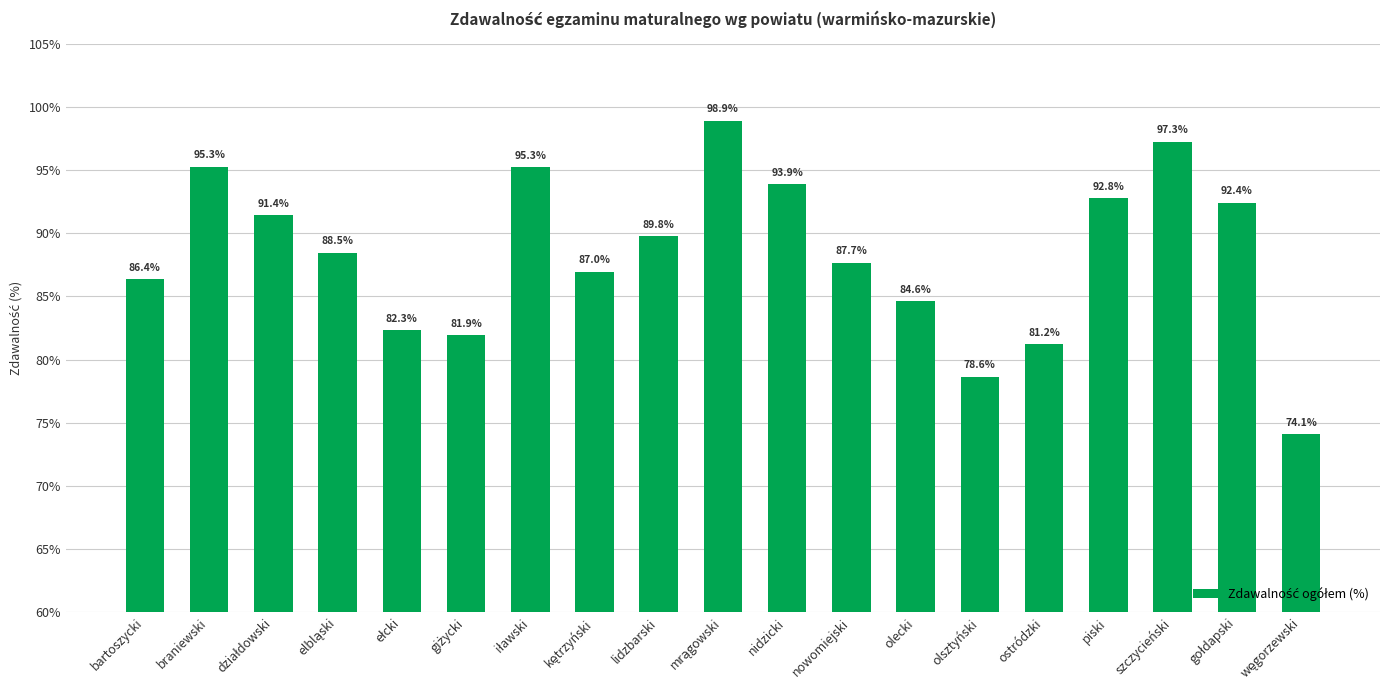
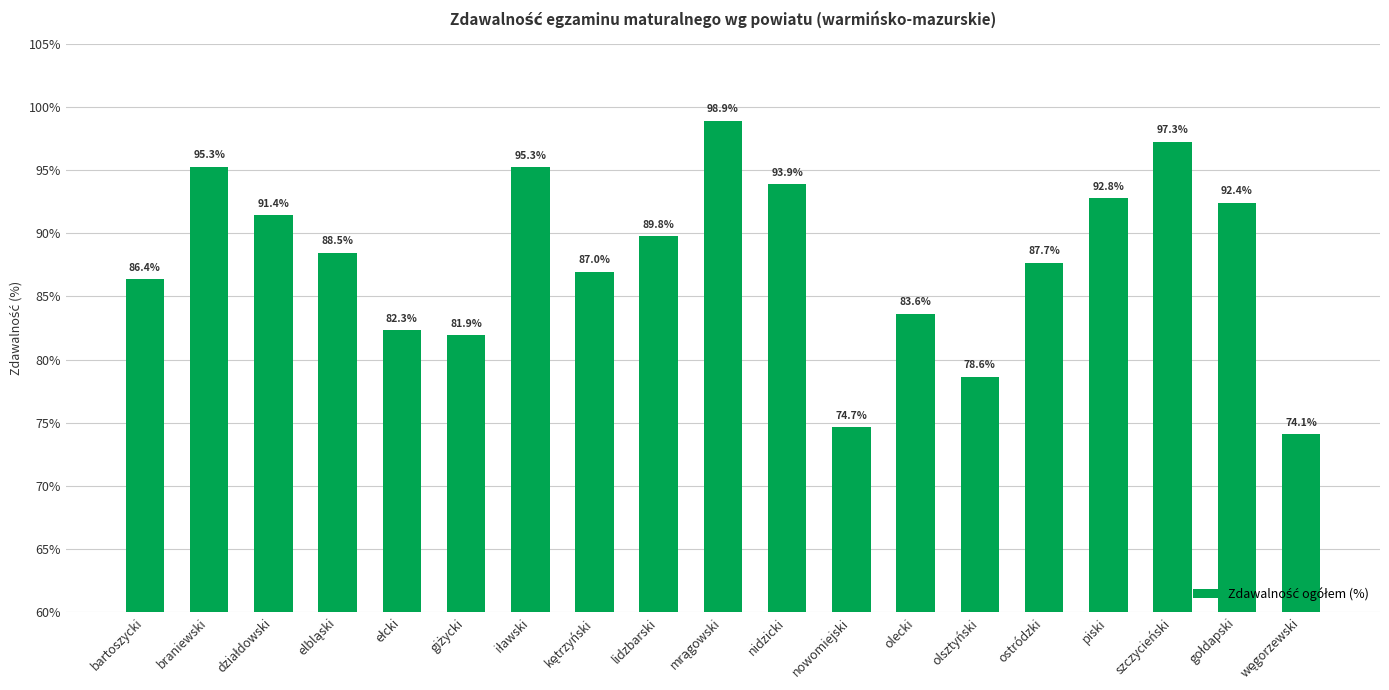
nowomiejski: 87.7% -> 74.7%
olecki: 84.6% -> 83.6%
ostródzki: 81.2% -> 87.7%
